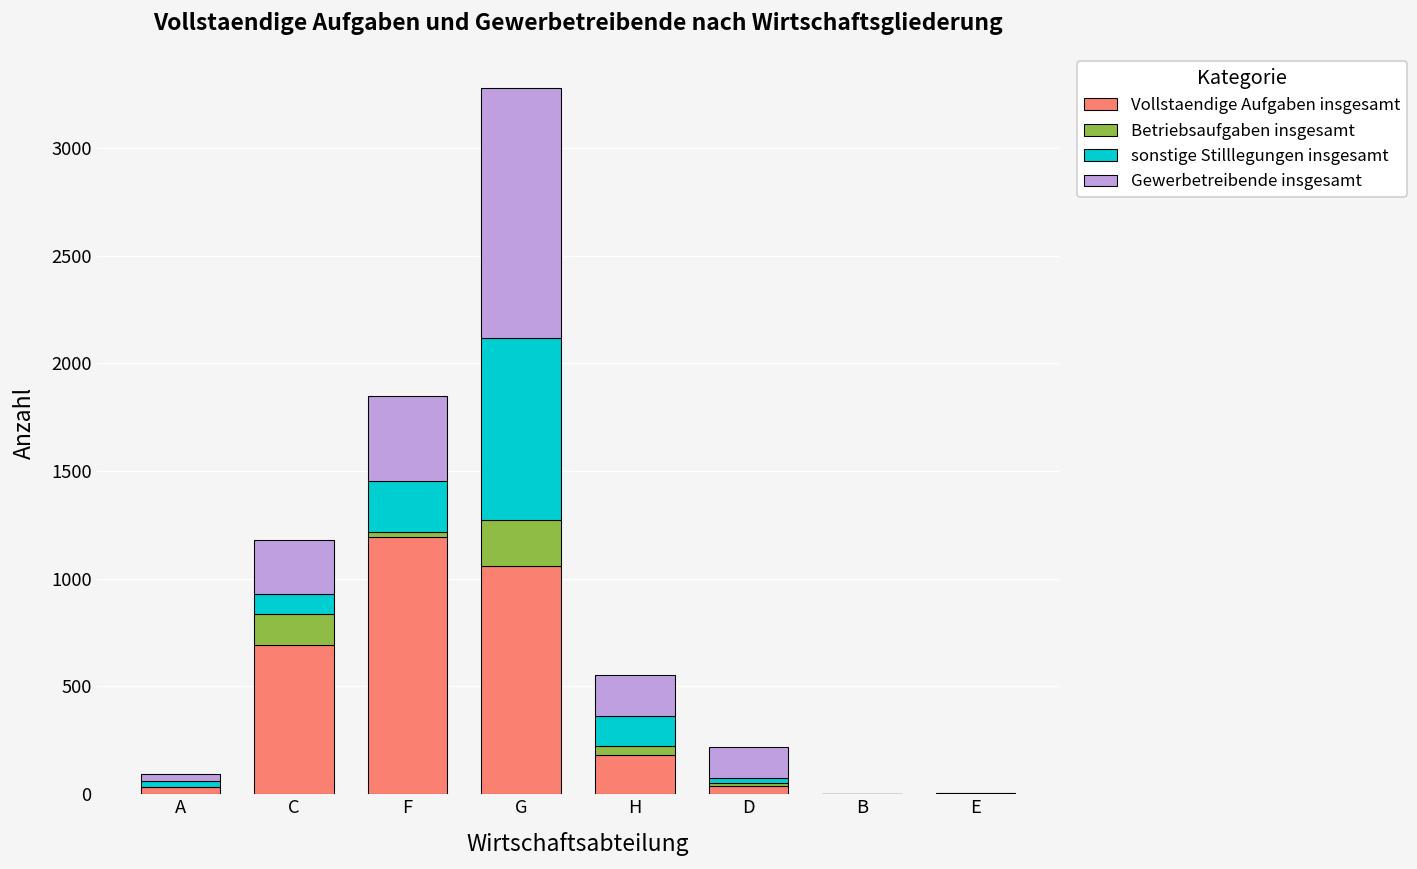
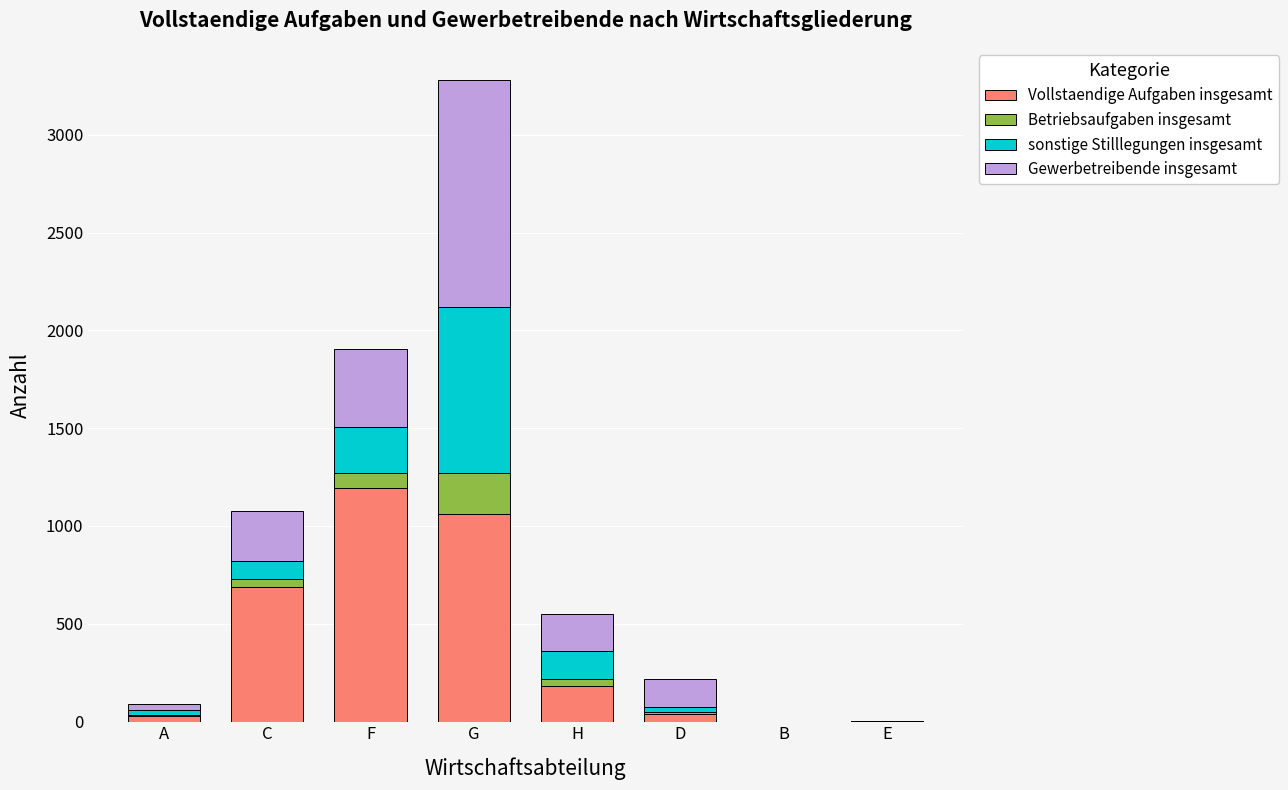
Betriebsaufgaben insgesamt, C: 150 -> 40
Betriebsaufgaben insgesamt, F: 20 -> 80
